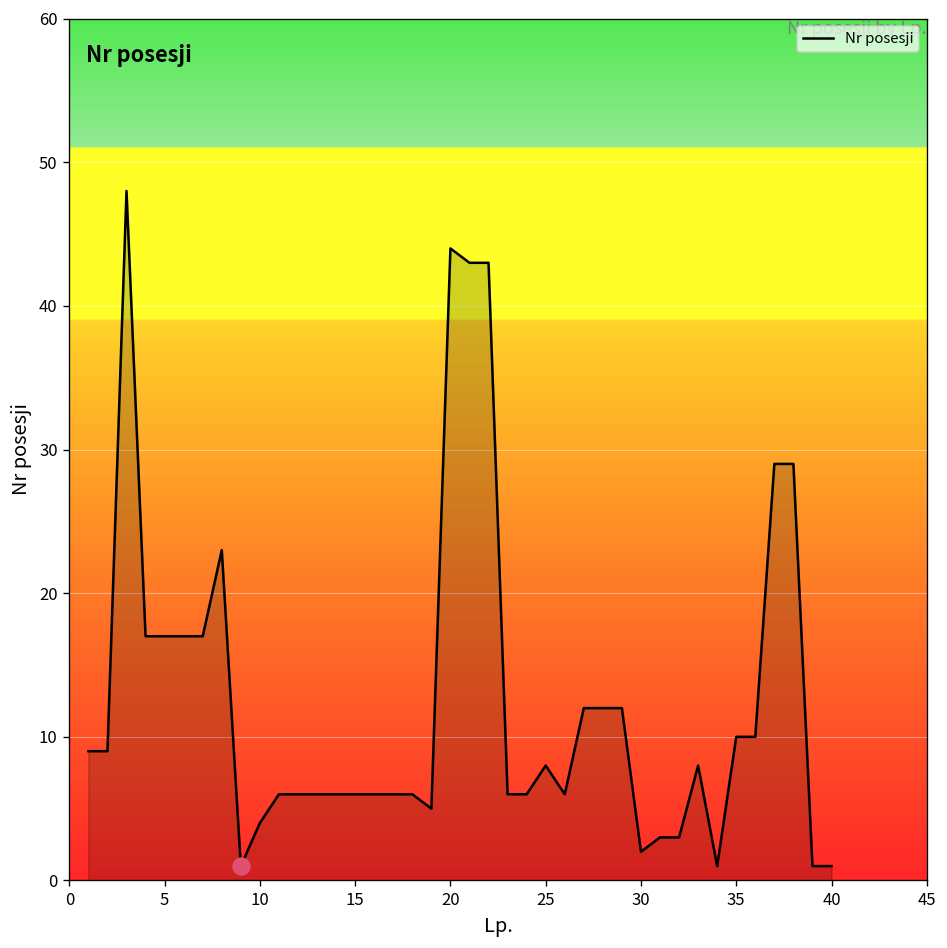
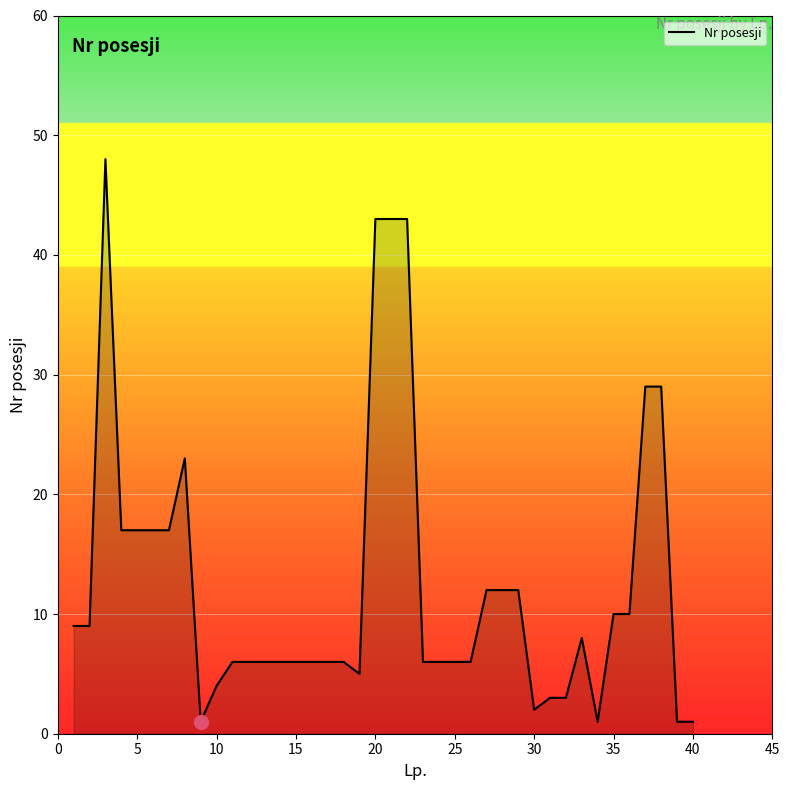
Nr posesji, 20: 44 -> 43
Nr posesji, 25: 8 -> 6
